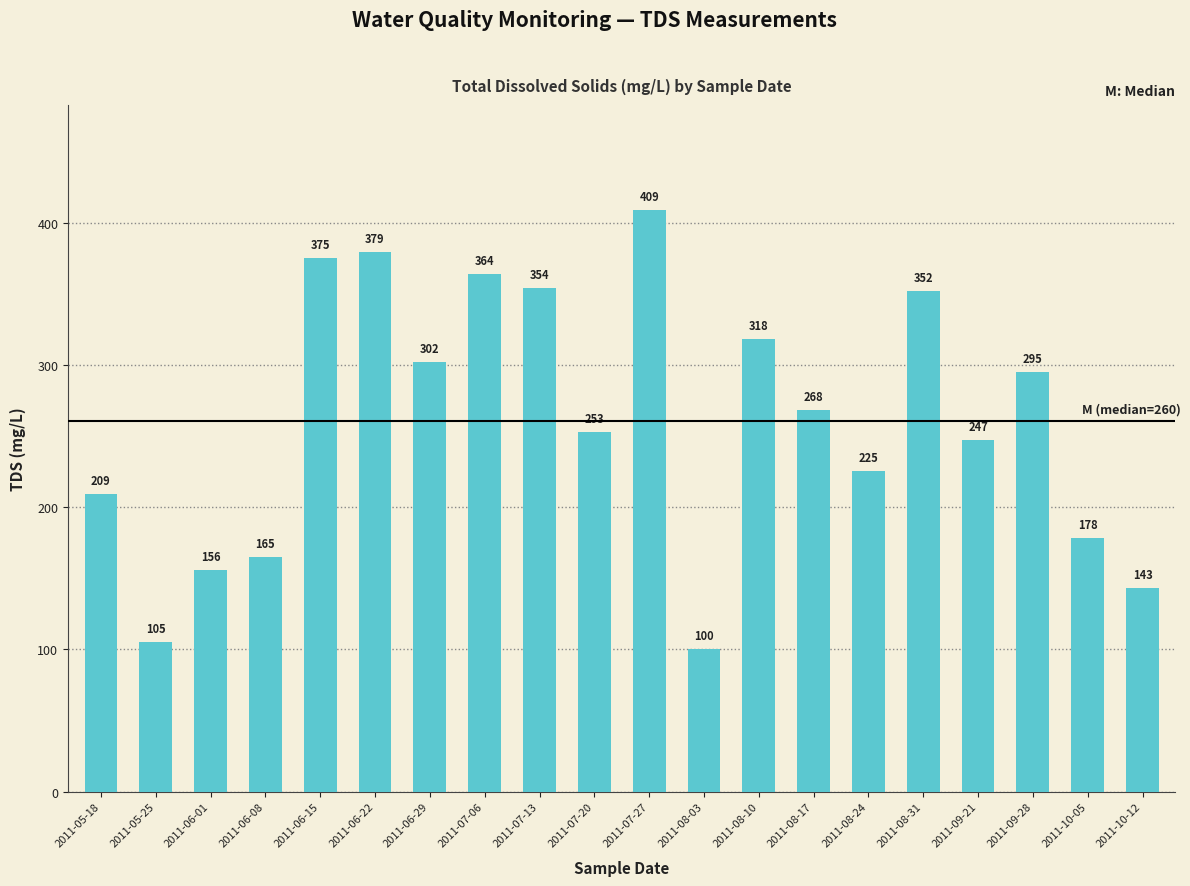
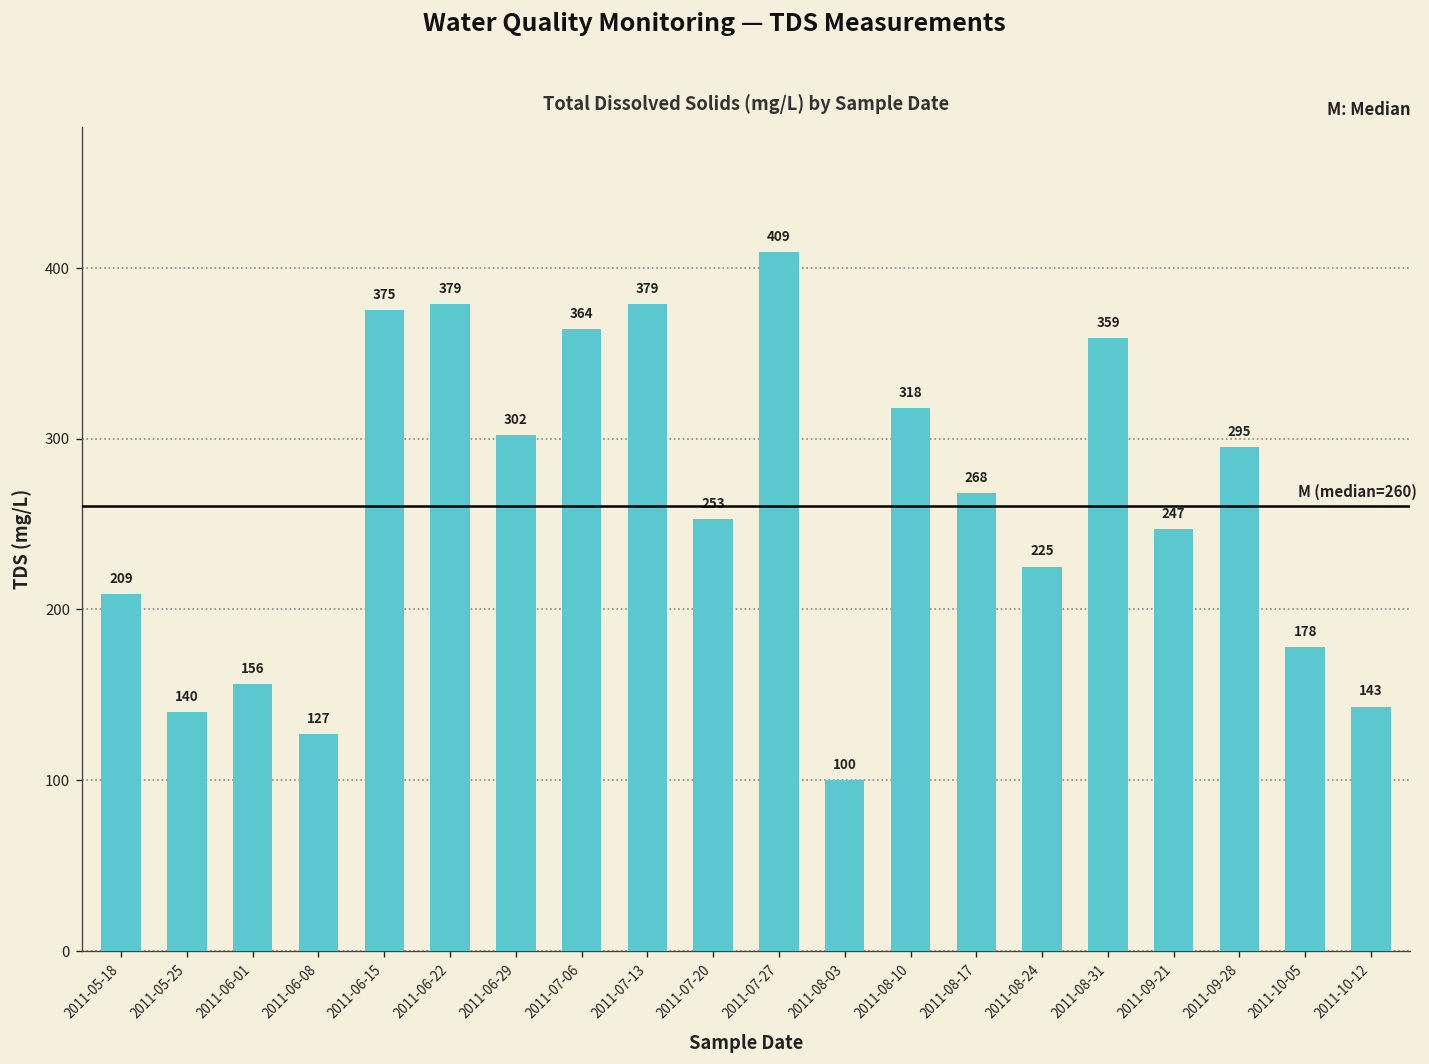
2011-05-25: 105 -> 140
2011-06-08: 165 -> 127
2011-07-13: 354 -> 379
2011-08-31: 352 -> 359
